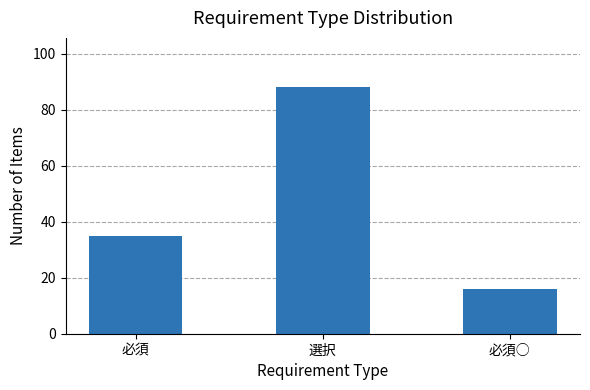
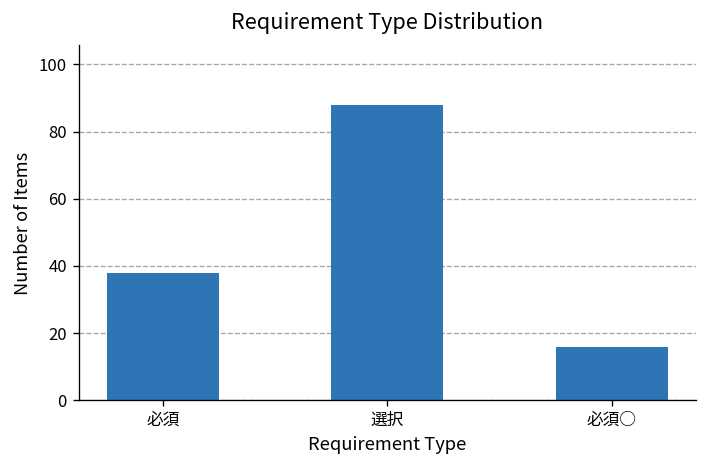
必須: 35 -> 38
